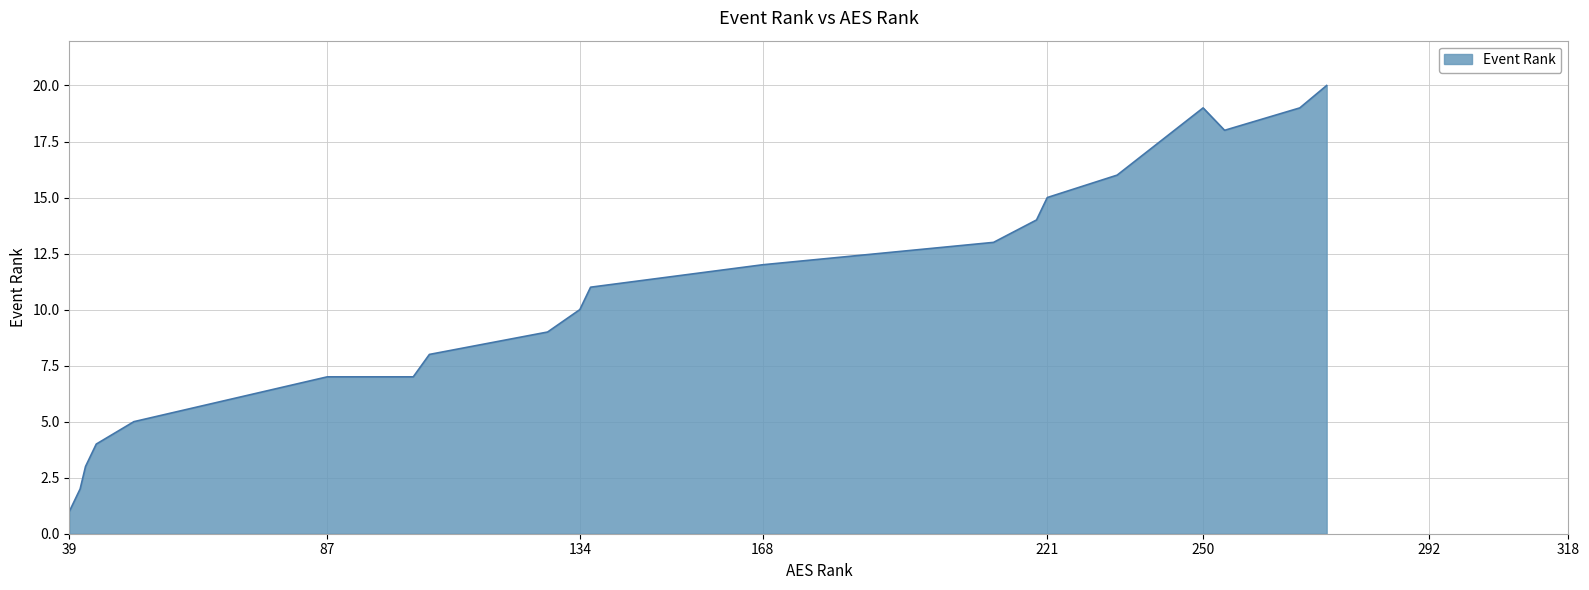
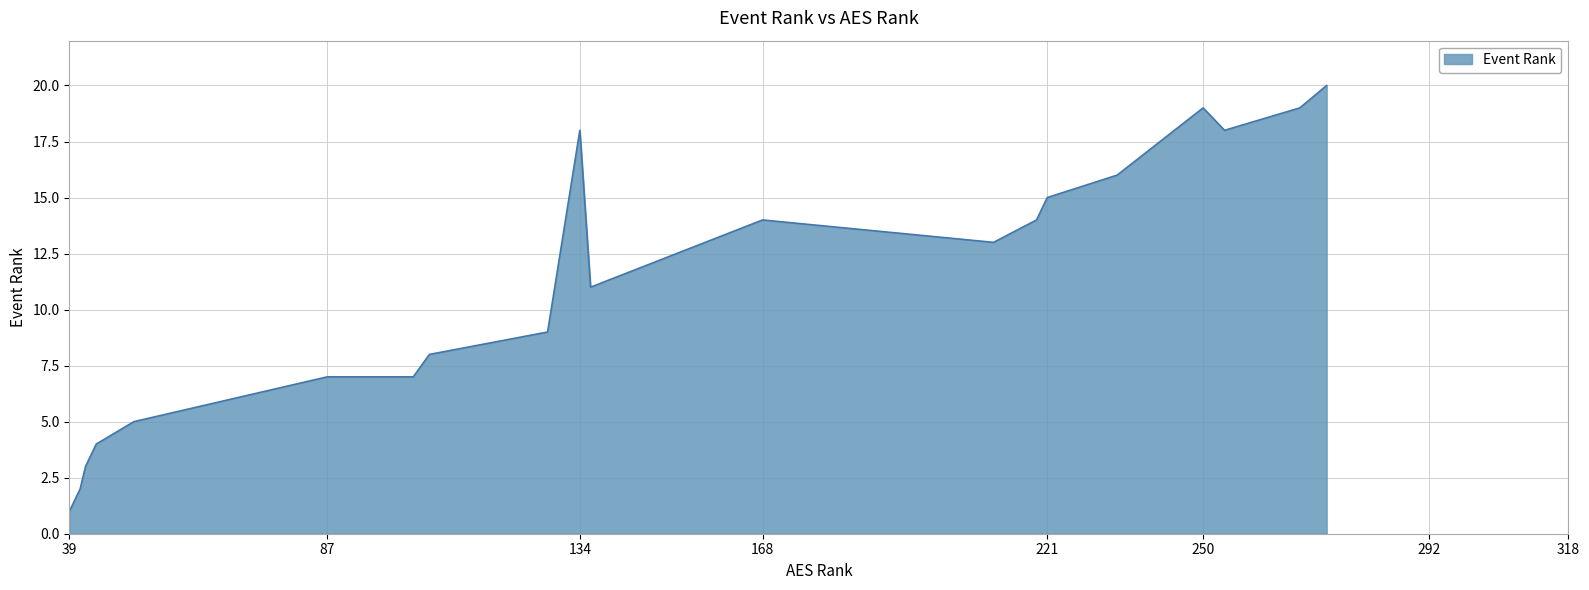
134: 10 -> 18
168: 12 -> 14
